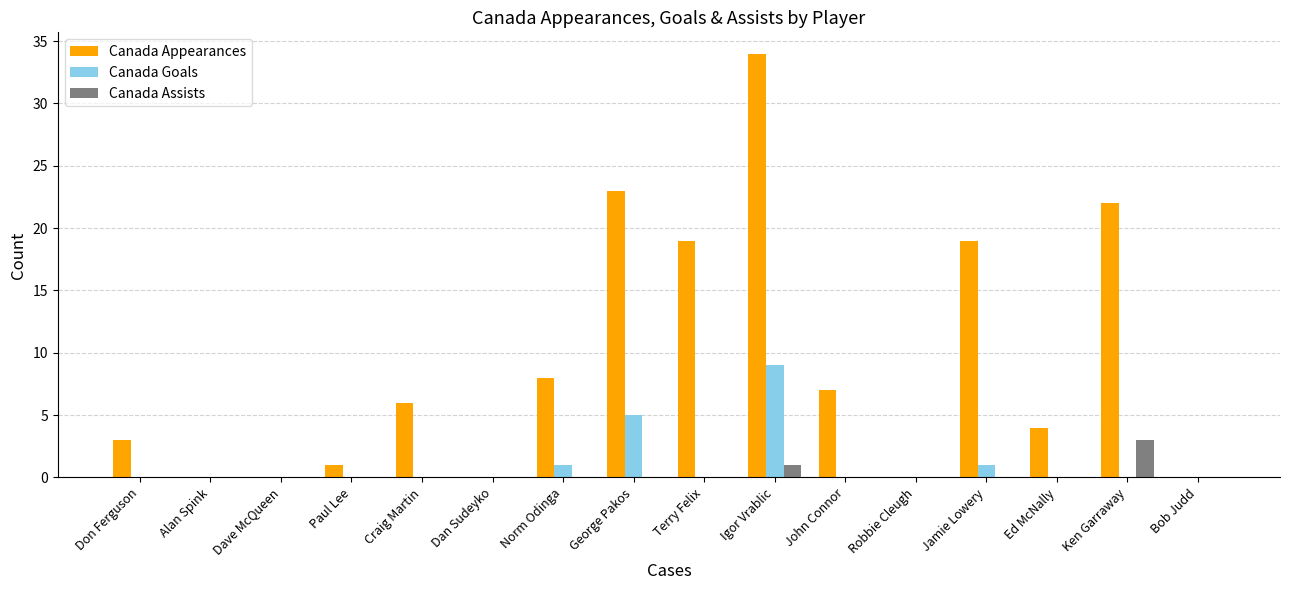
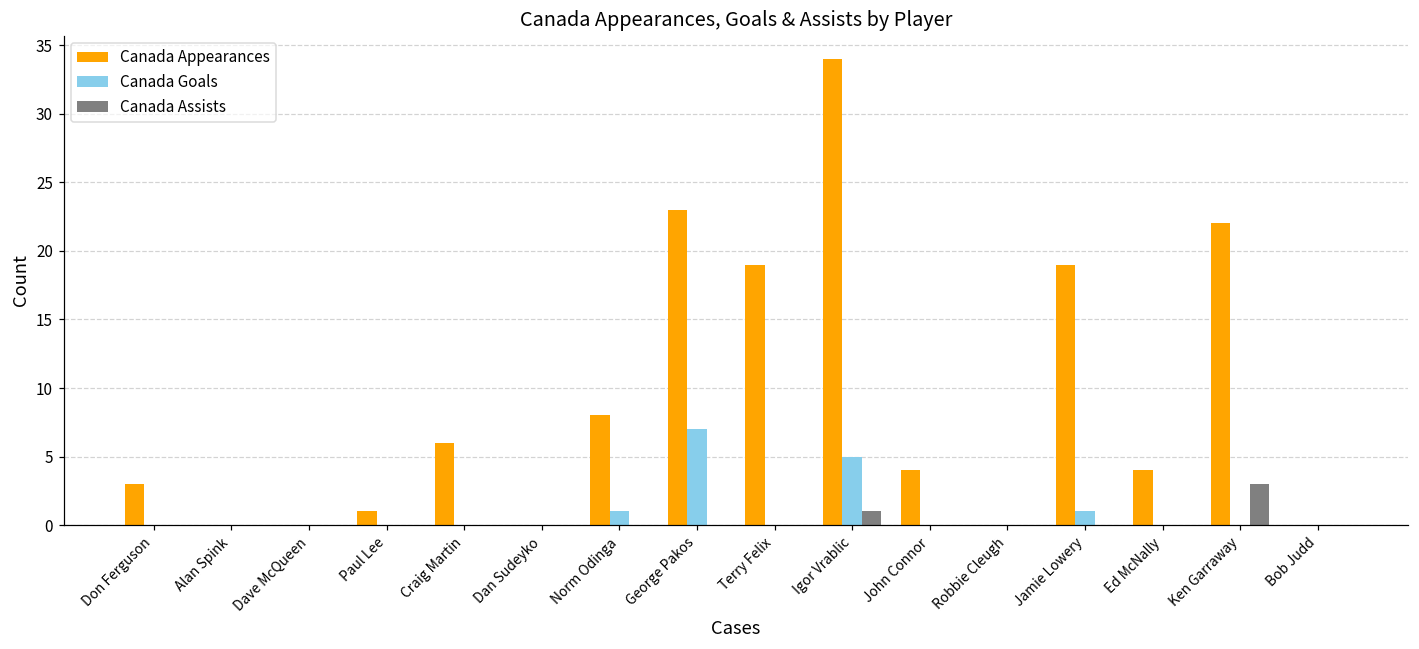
Canada Goals, George Pakos: 5 -> 7
Canada Goals, Igor Vrablic: 9 -> 5
Canada Appearances, John Connor: 7 -> 4
